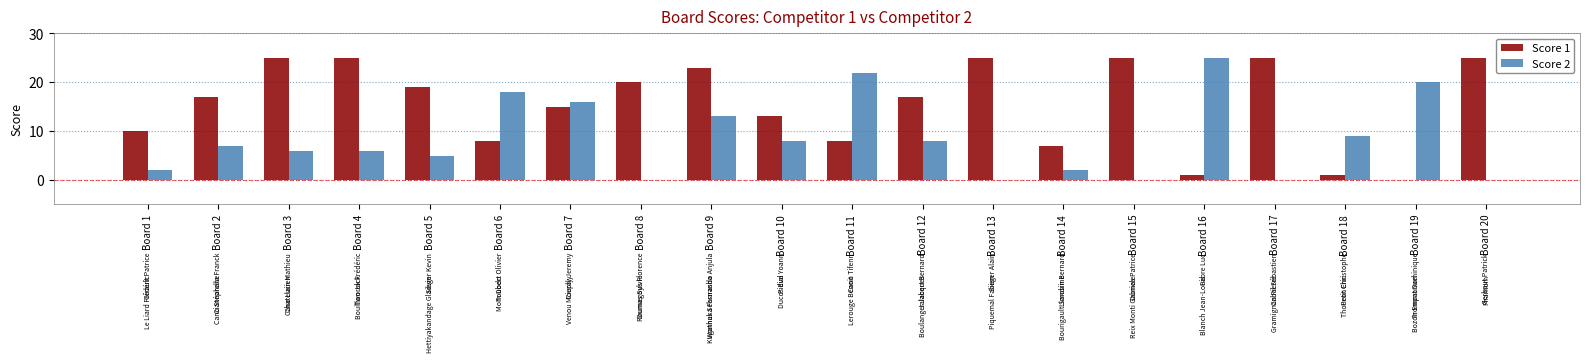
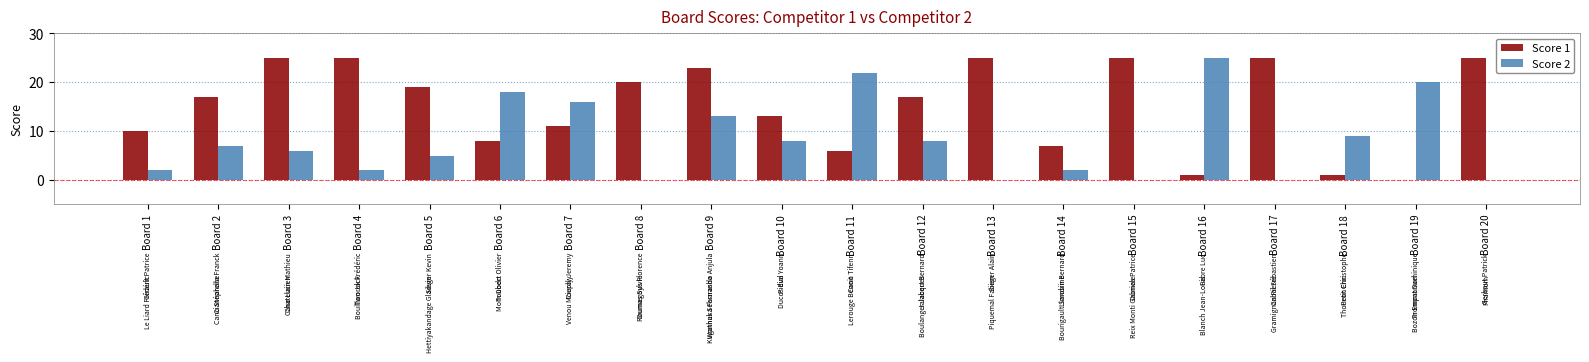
Score 2, Board 4: 6 -> 2
Score 1, Board 7: 15 -> 11
Score 1, Board 11: 8 -> 6
